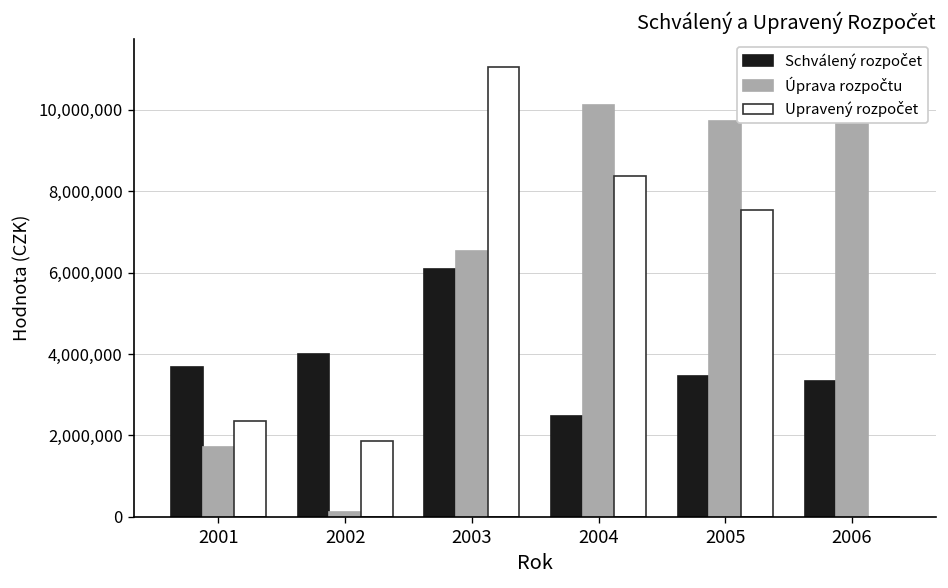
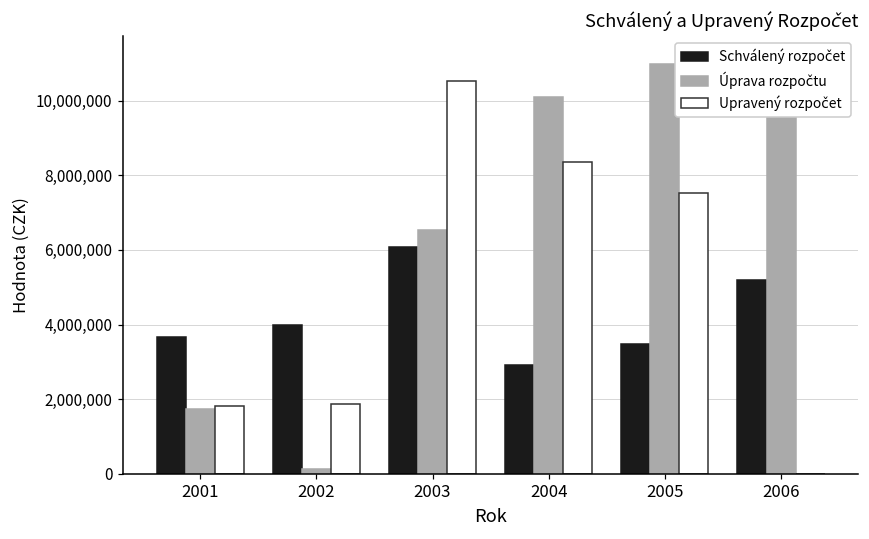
Upravený rozpočet, 2001: 2,300,000 -> 1,800,000
Upravený rozpočet, 2003: 11,100,000 -> 10,500,000
Schválený rozpočet, 2004: 2,500,000 -> 2,900,000
Úprava rozpočtu, 2005: 9,700,000 -> 11,000,000
Schválený rozpočet, 2006: 3,300,000 -> 5,200,000
